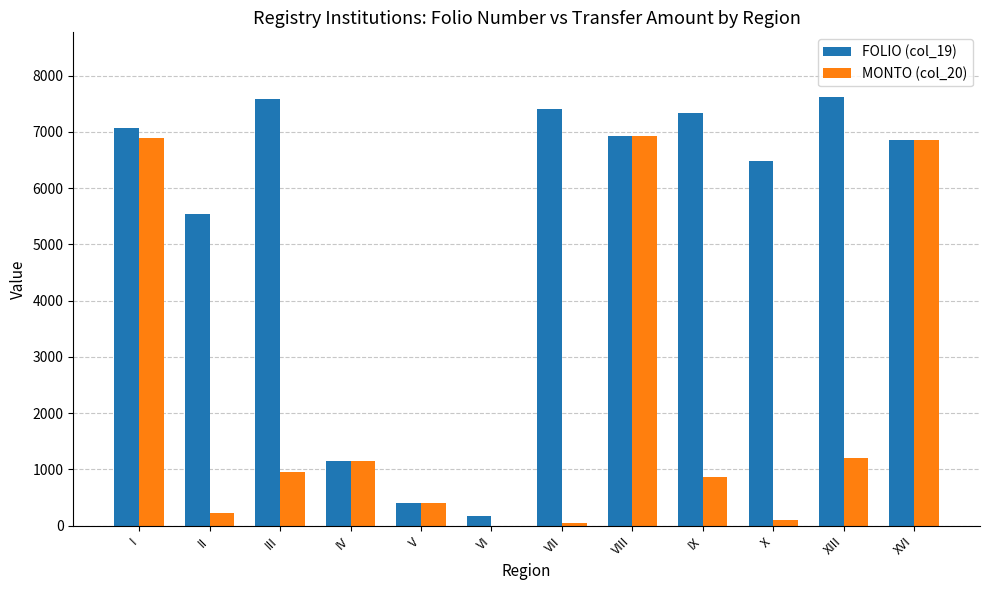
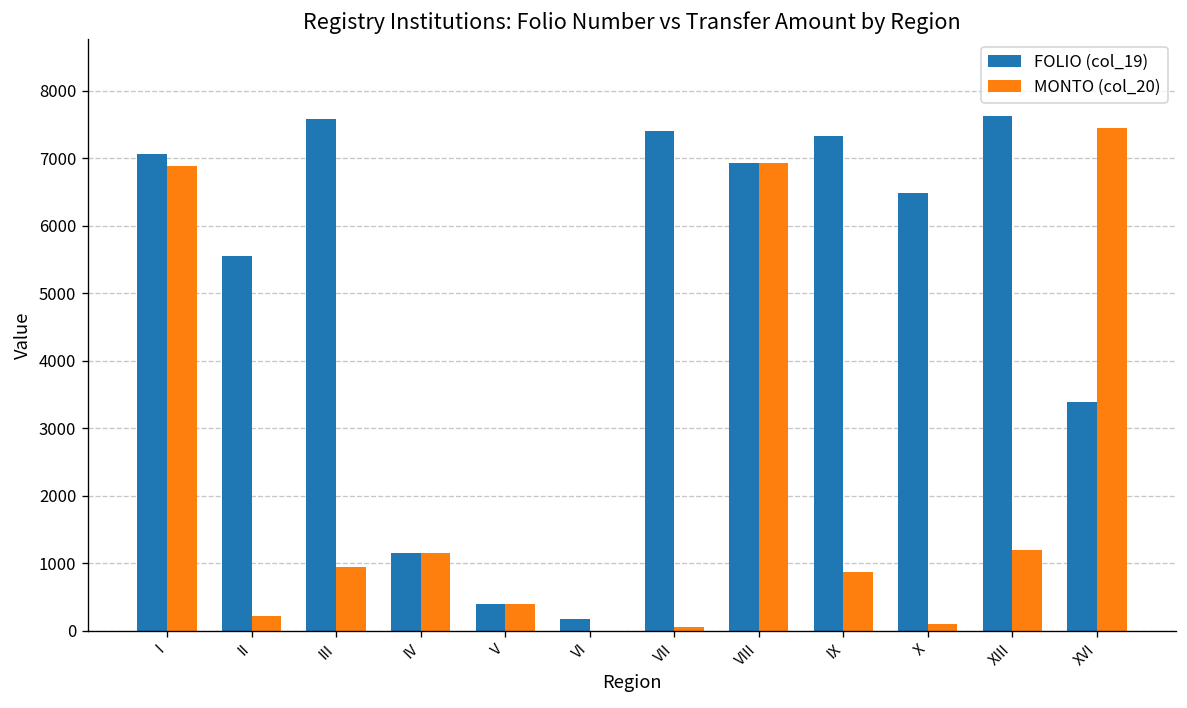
FOLIO (col_19), XVI: 6900 -> 3400
MONTO (col_20), XVI: 6900 -> 7500
